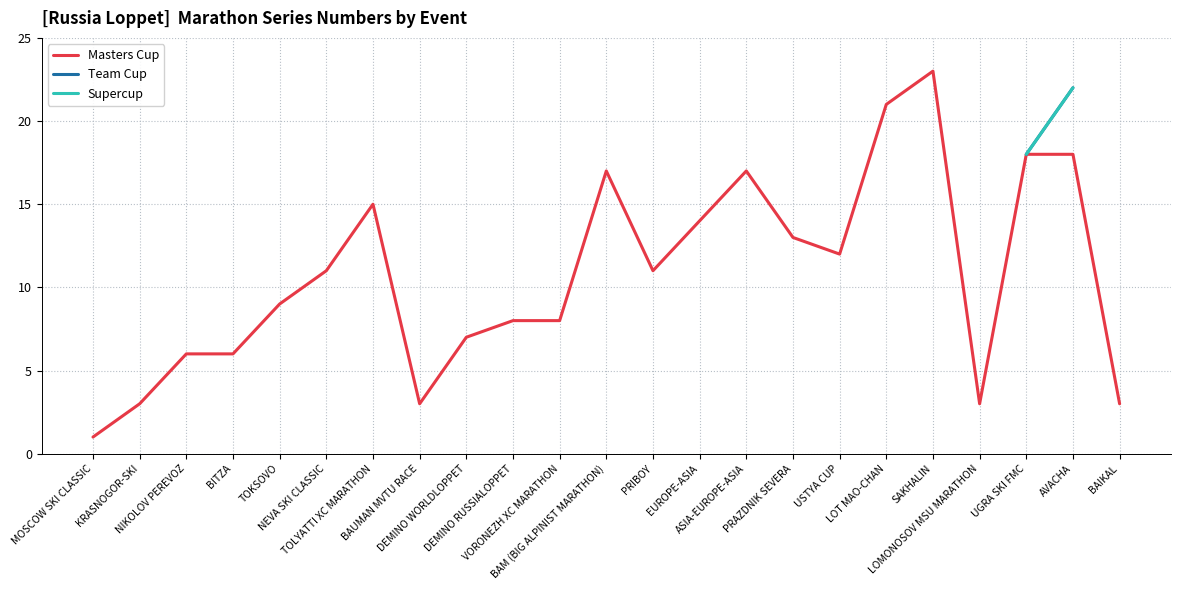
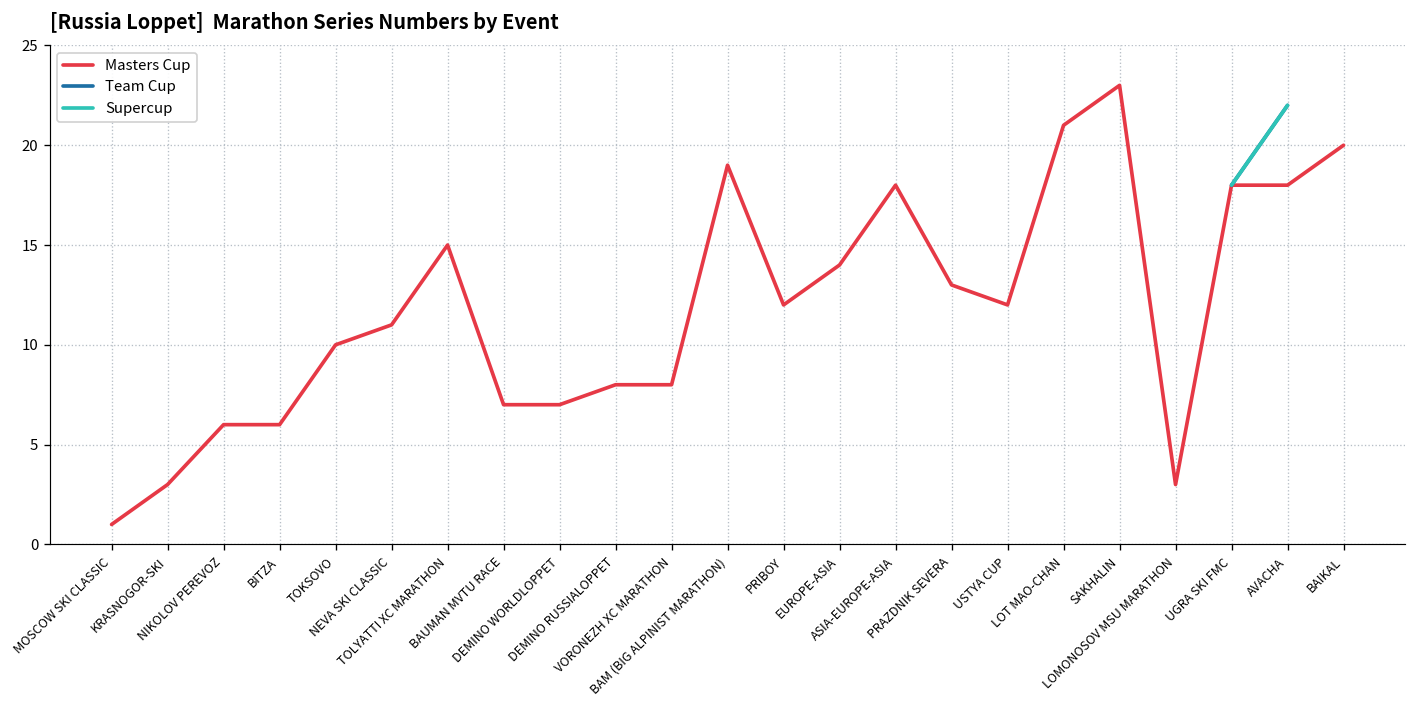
Masters Cup, TOKSOVO: 9 -> 10
Masters Cup, BAUMAN MVTU RACE: 3 -> 7
Masters Cup, BAM (BIG ALPINIST MARATHON): 17 -> 19
Masters Cup, PRIBOY: 11 -> 12
Masters Cup, ASIA-EUROPE-ASIA: 17 -> 18
Masters Cup, BAIKAL: 3 -> 20
